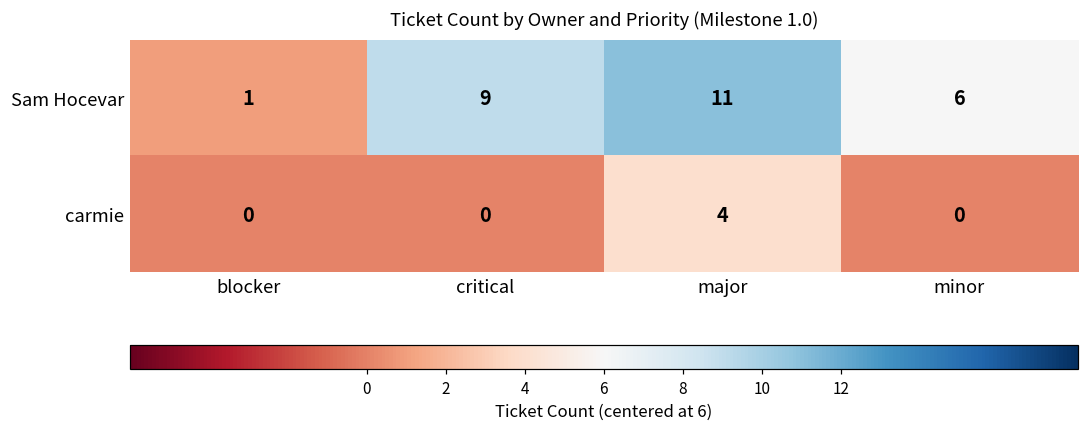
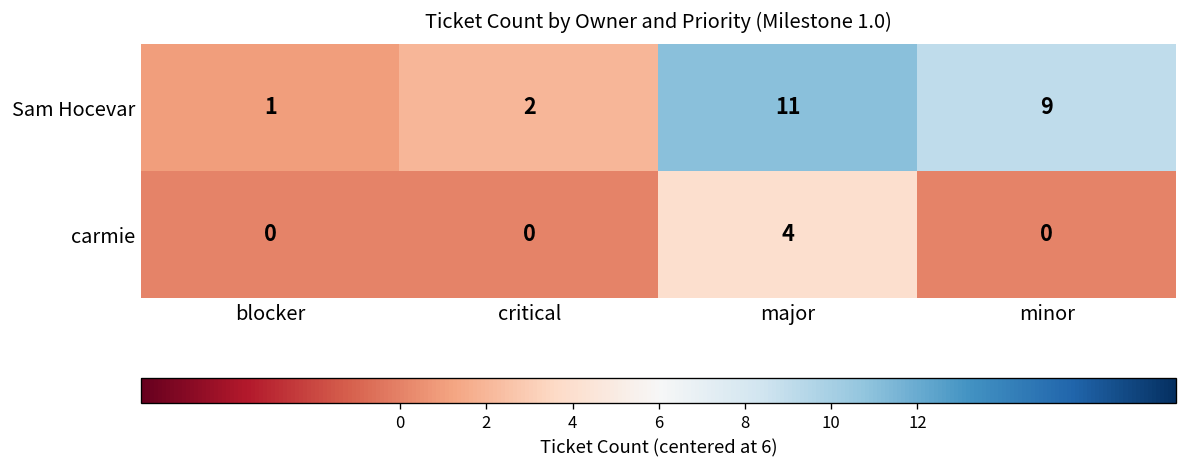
Sam Hocevar, critical: 9 -> 2
Sam Hocevar, minor: 6 -> 9
